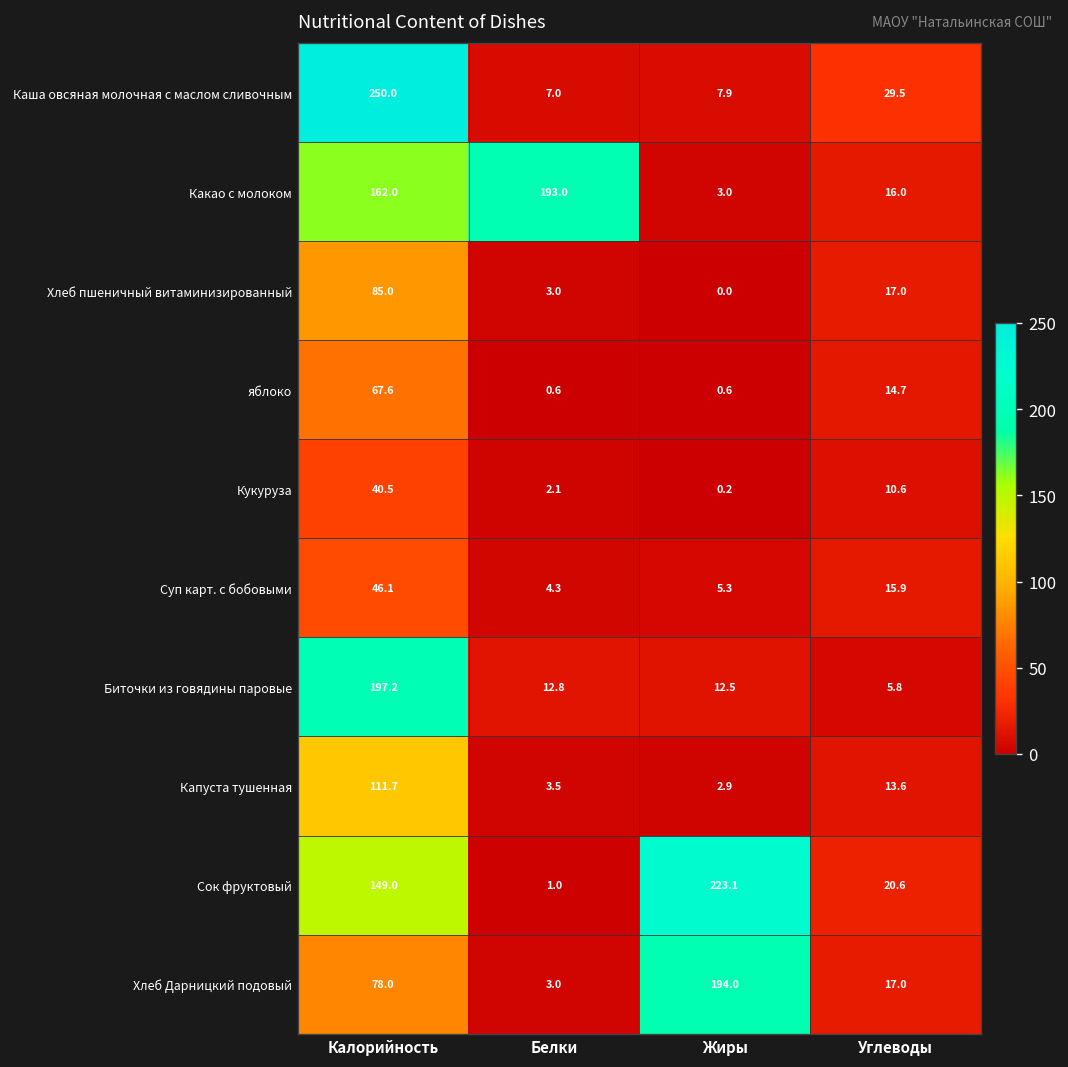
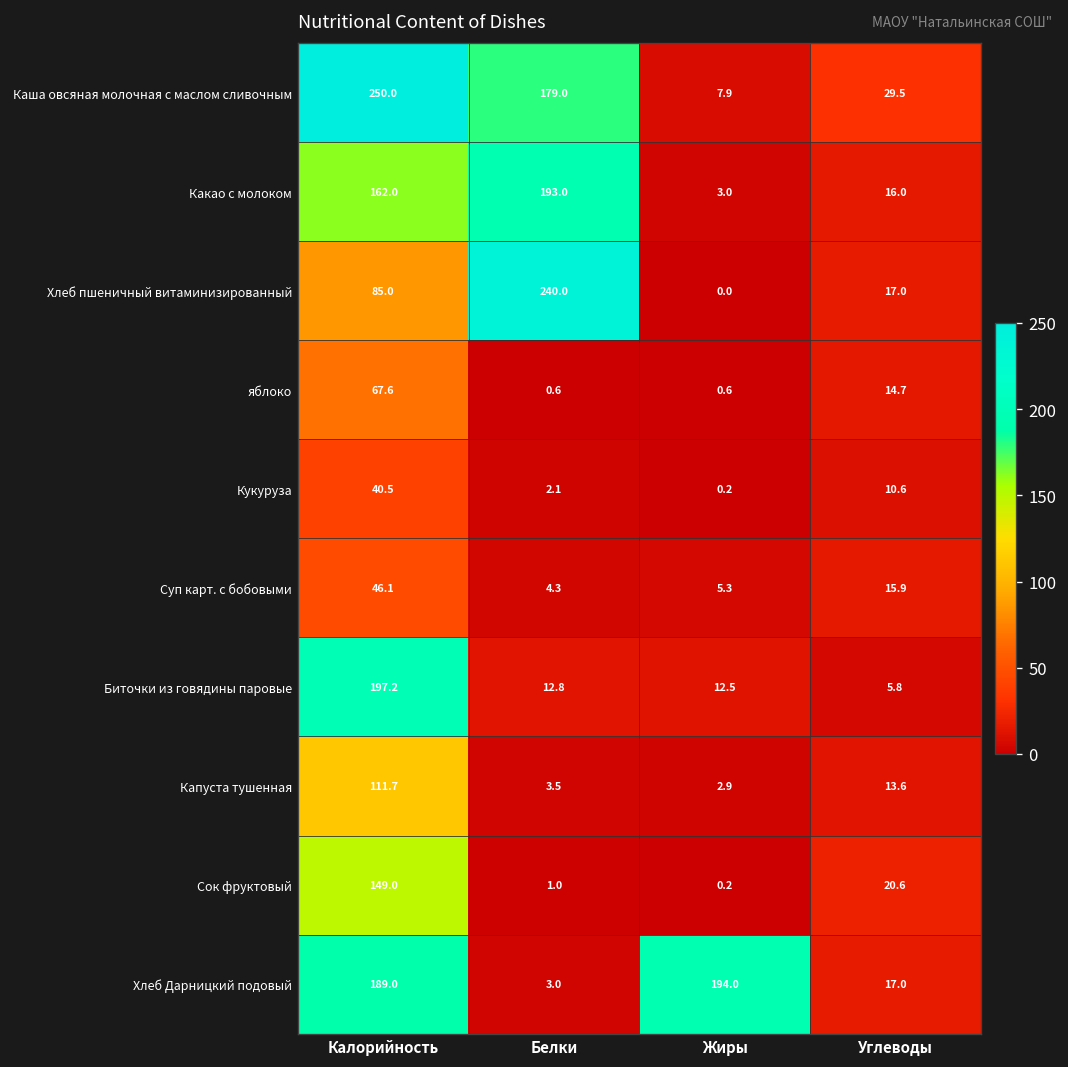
Каша овсяная молочная с маслом сливочным, Белки: 7.0 -> 179.0
Хлеб пшеничный витаминизированный, Белки: 3.0 -> 240.0
Сок фруктовый, Жиры: 223.1 -> 0.2
Хлеб Дарницкий подовый, Калорийность: 78.0 -> 189.0
